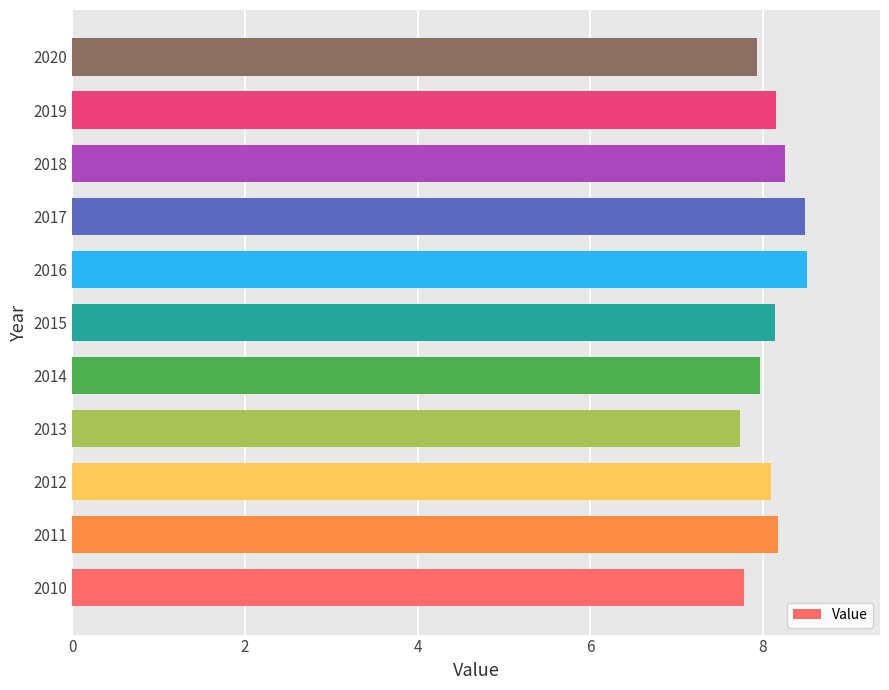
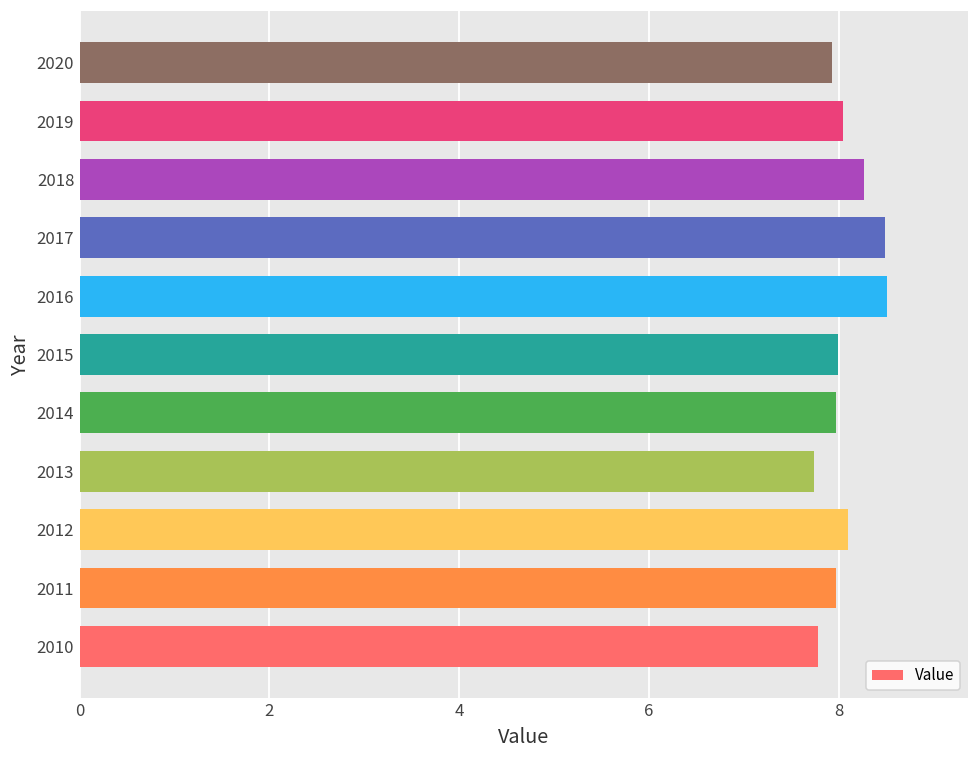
2019: 8.2 -> 8.0
2015: 8.1 -> 8.0
2011: 8.2 -> 8.0
